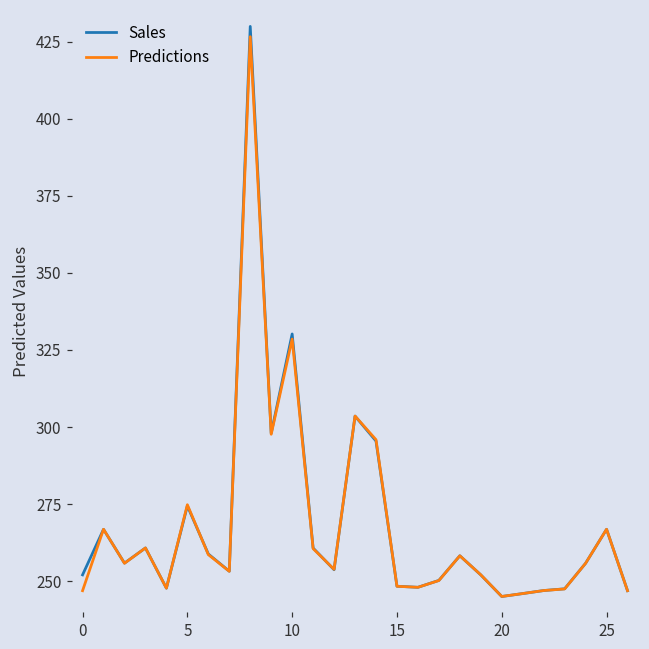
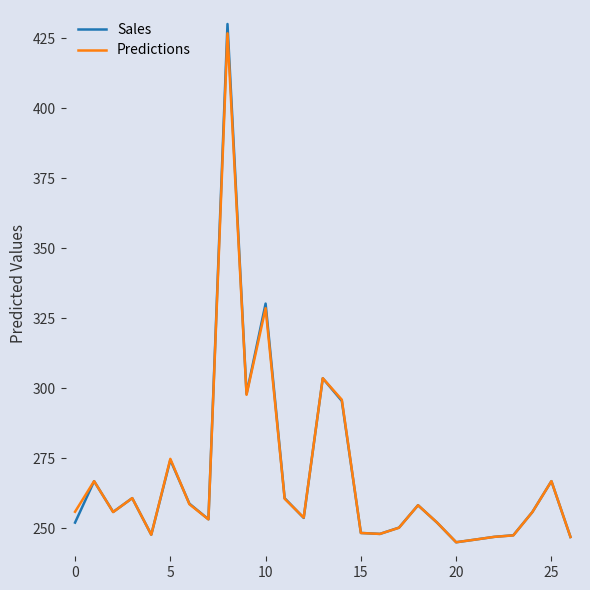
Predictions, 0: 247 -> 256
